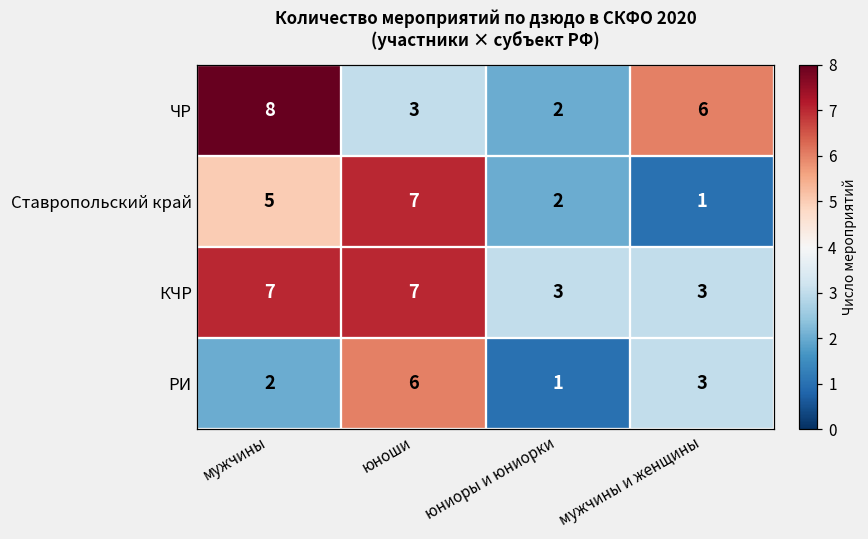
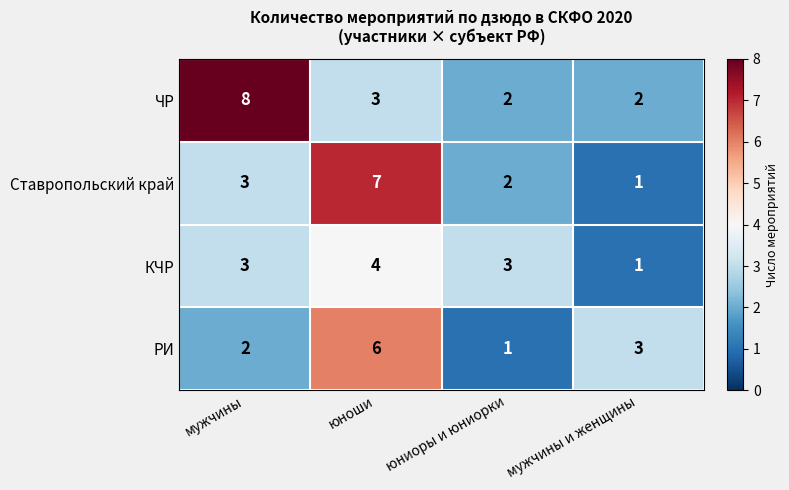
ЧР, мужчины и женщины: 6 -> 2
Ставропольский край, мужчины: 5 -> 3
КЧР, мужчины: 7 -> 3
КЧР, юноши: 7 -> 4
КЧР, мужчины и женщины: 3 -> 1
